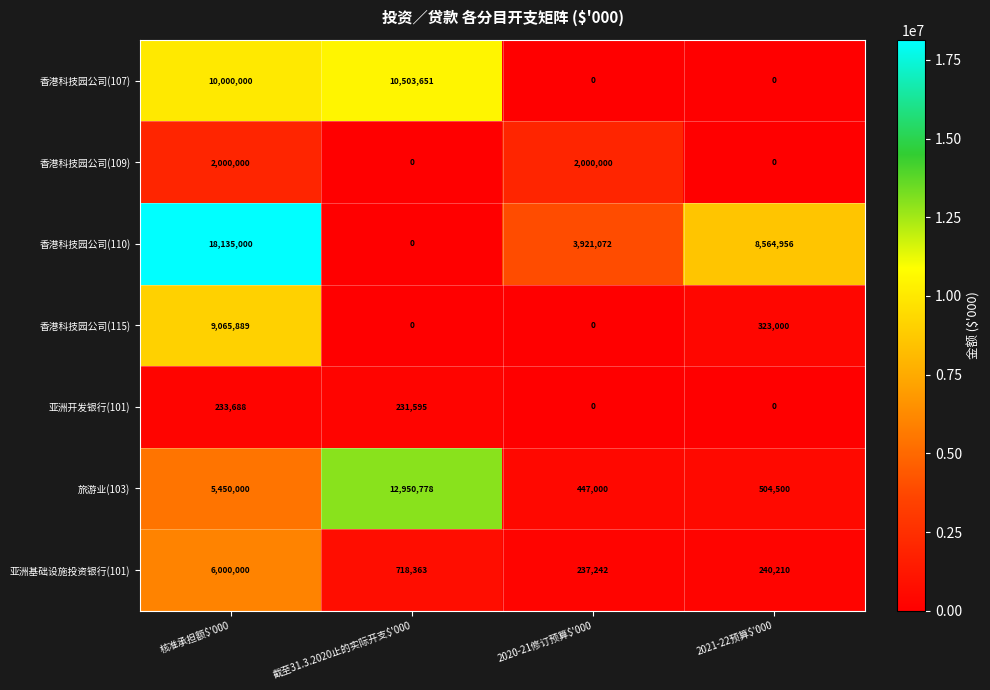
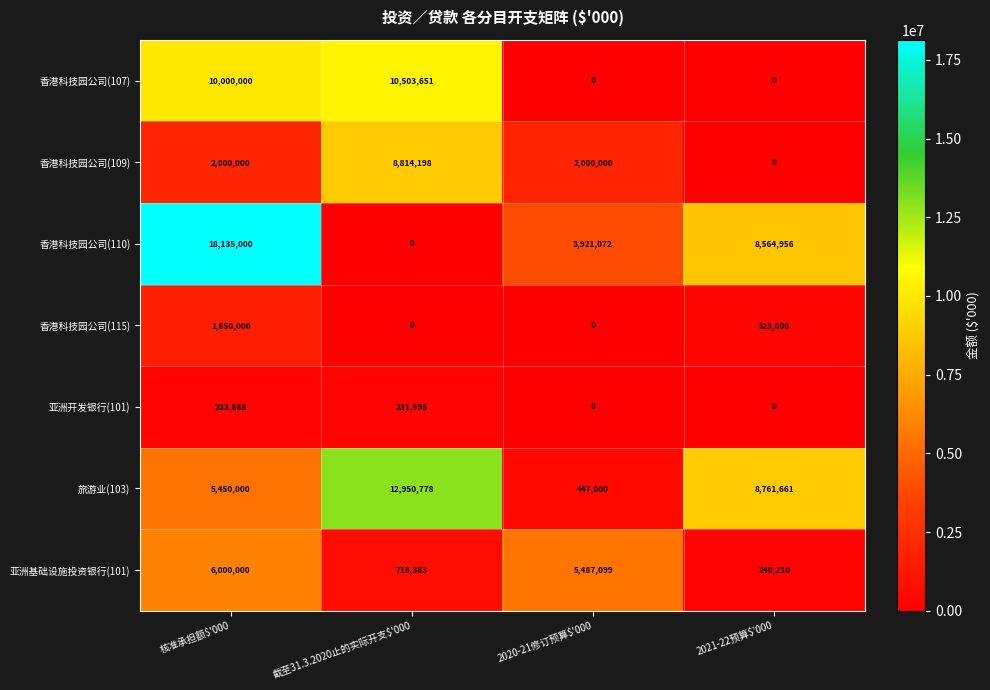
香港科技园公司(109), 截至31.3.2020止的实际开支$'000: 0 -> 8,814,198
香港科技园公司(115), 核准承担额$'000: 9,065,889 -> 1,650,000
旅游业(103), 2021-22预算$'000: 504,500 -> 8,761,661
亚洲基础设施投资银行(101), 2020-21修订预算$'000: 237,242 -> 5,487,099
